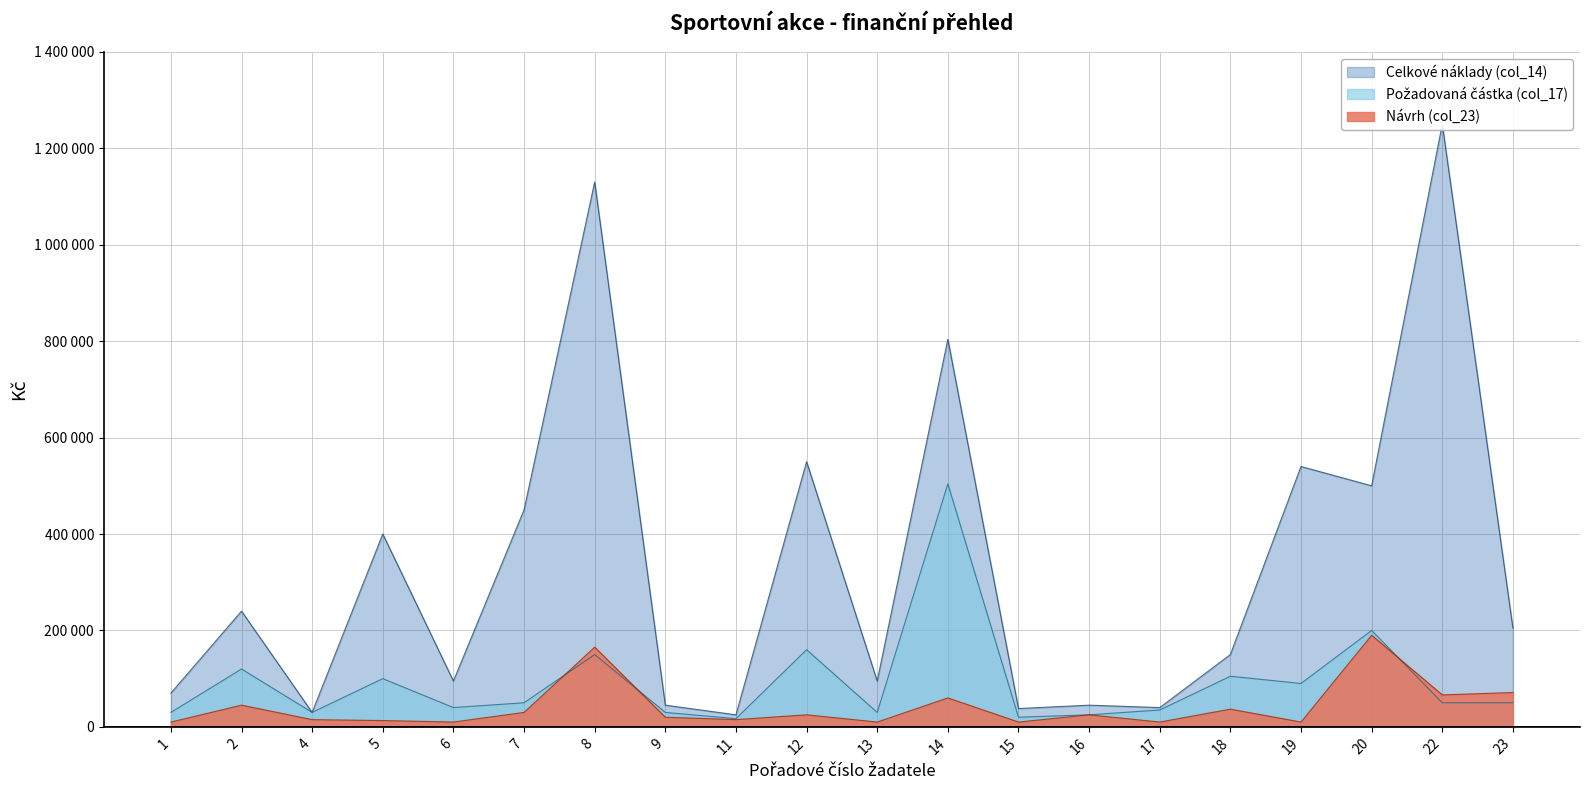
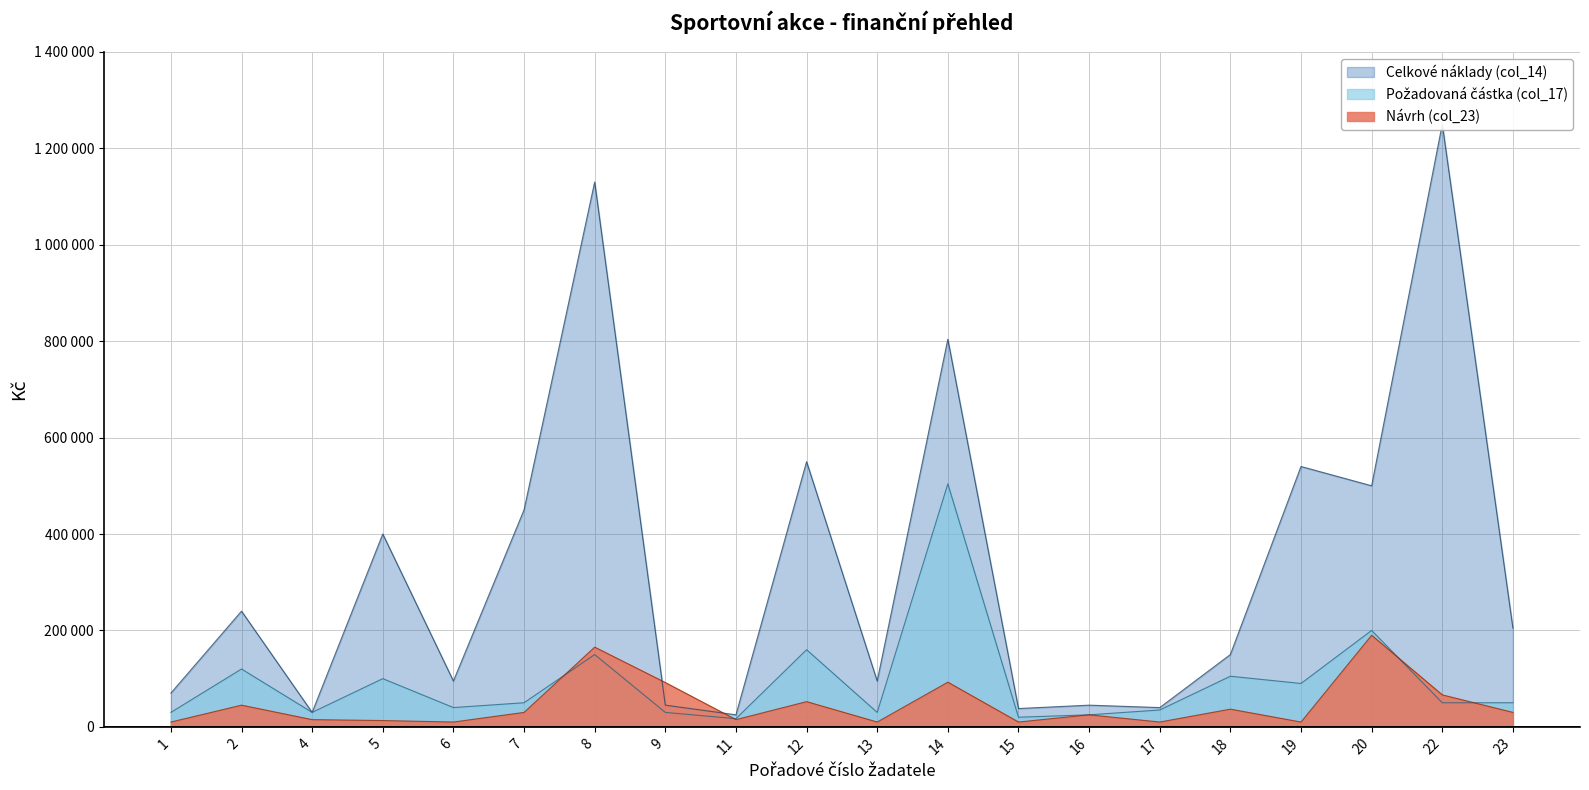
Návrh (col_23), 9: 20000 -> 90000
Návrh (col_23), 12: 30000 -> 50000
Návrh (col_23), 14: 60000 -> 90000
Návrh (col_23), 23: 70000 -> 30000
